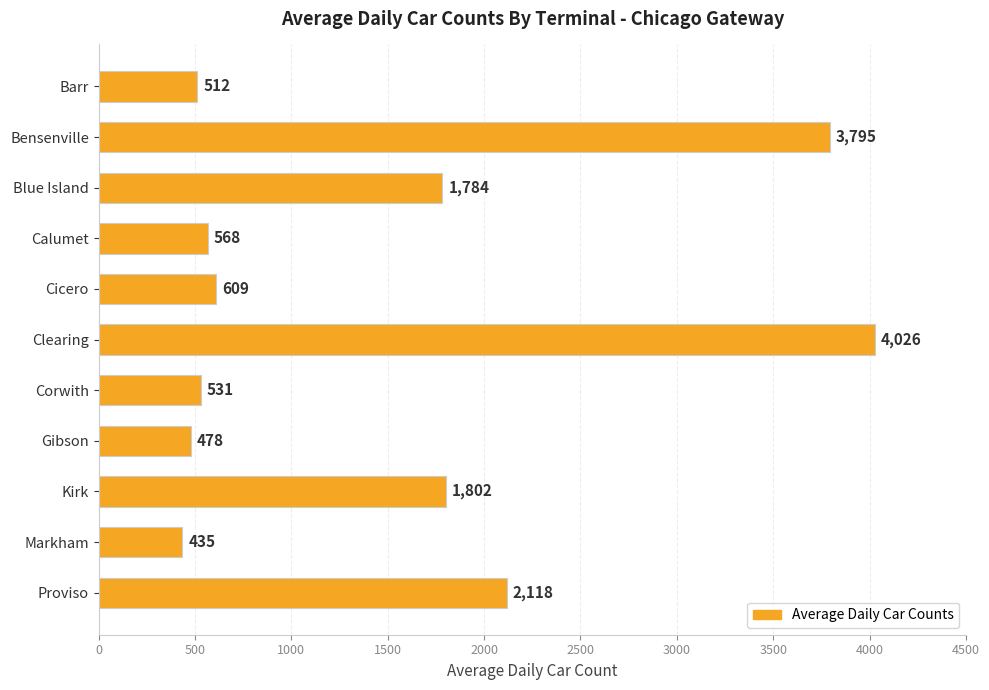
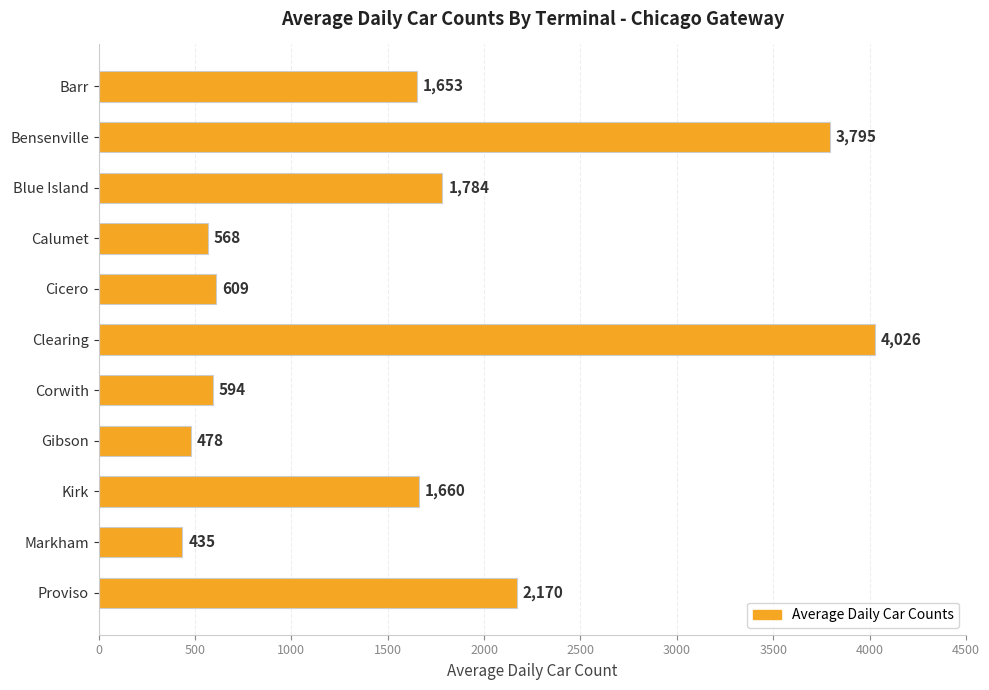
Barr: 512 -> 1,653
Corwith: 531 -> 594
Kirk: 1,802 -> 1,660
Proviso: 2,118 -> 2,170
